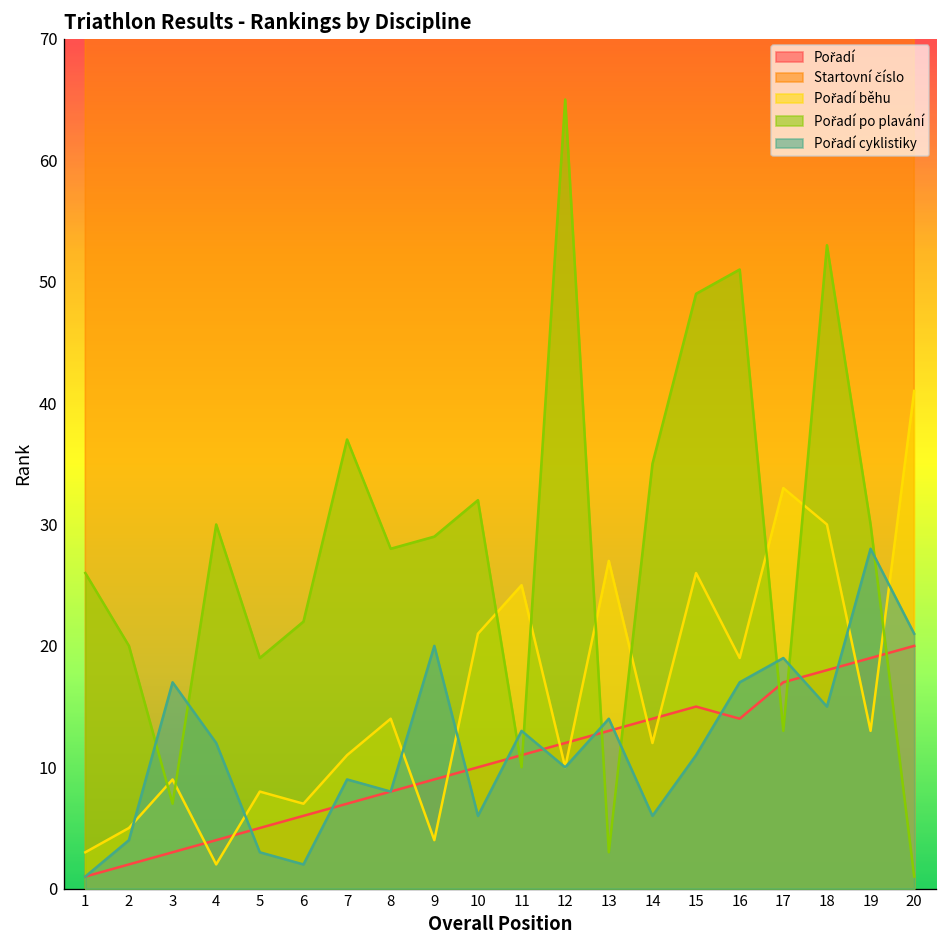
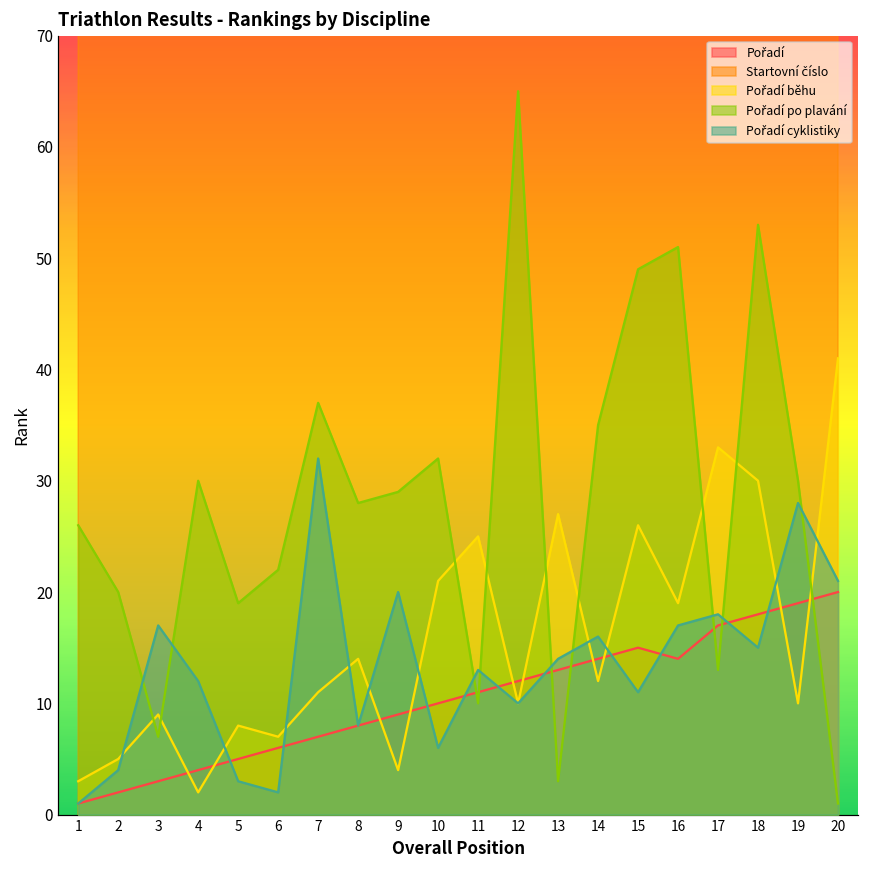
Pořadí cyklistiky, 7: 9 -> 32
Pořadí cyklistiky, 14: 6 -> 16
Pořadí cyklistiky, 17: 19 -> 18
Pořadí běhu, 19: 13 -> 10
